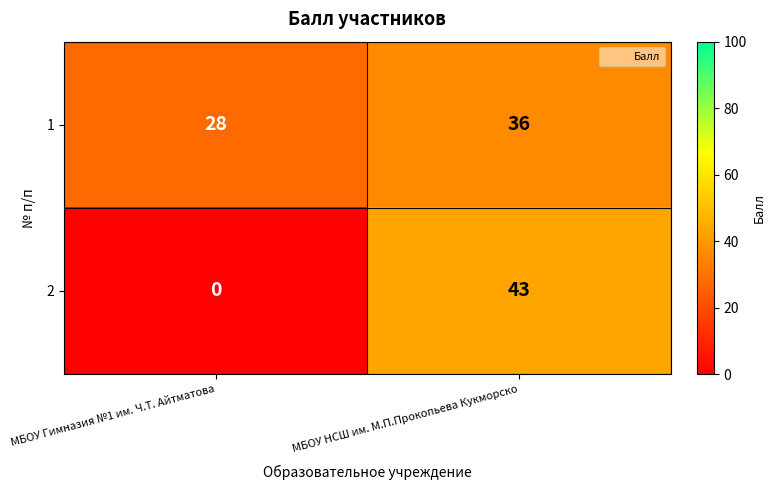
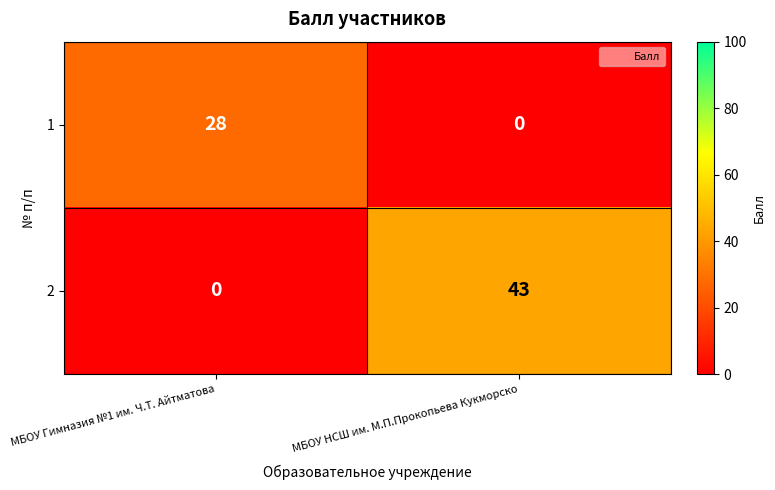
1, МБОУ НСШ им. М.П.Прокопьева Кукморско: 36 -> 0
